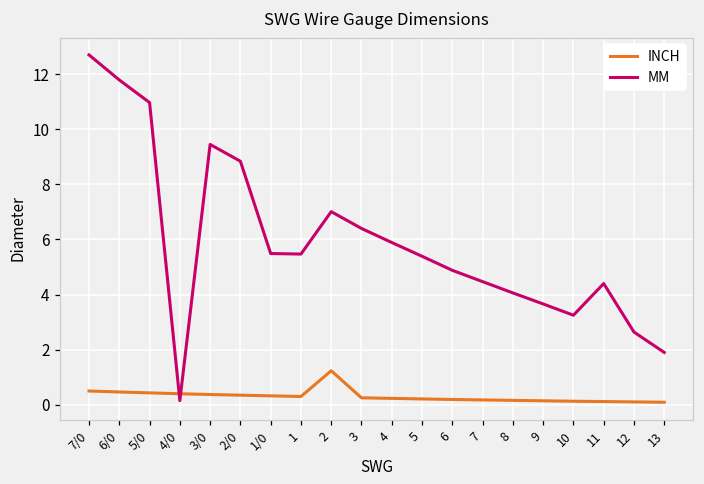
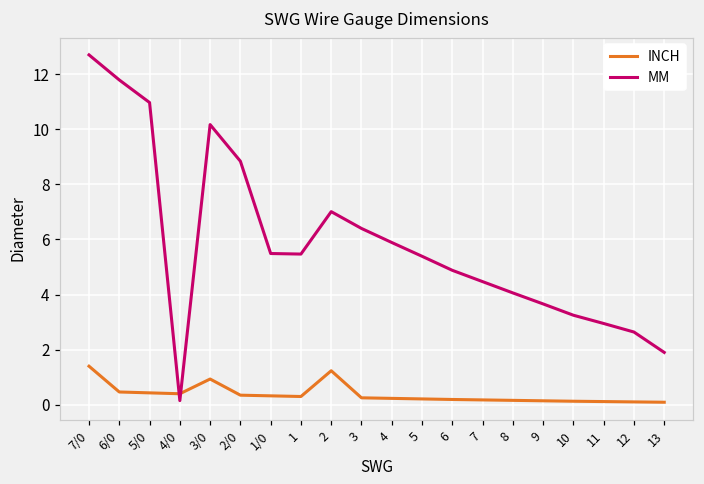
INCH, 7/0: 0.5 -> 1.4
INCH, 3/0: 0.4 -> 0.9
MM, 3/0: 9.5 -> 10.2
MM, 11: 4.4 -> 3.0
